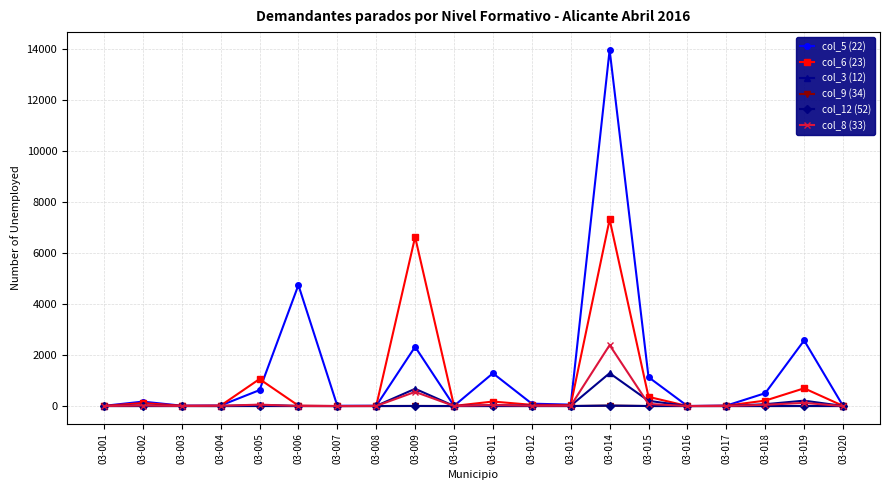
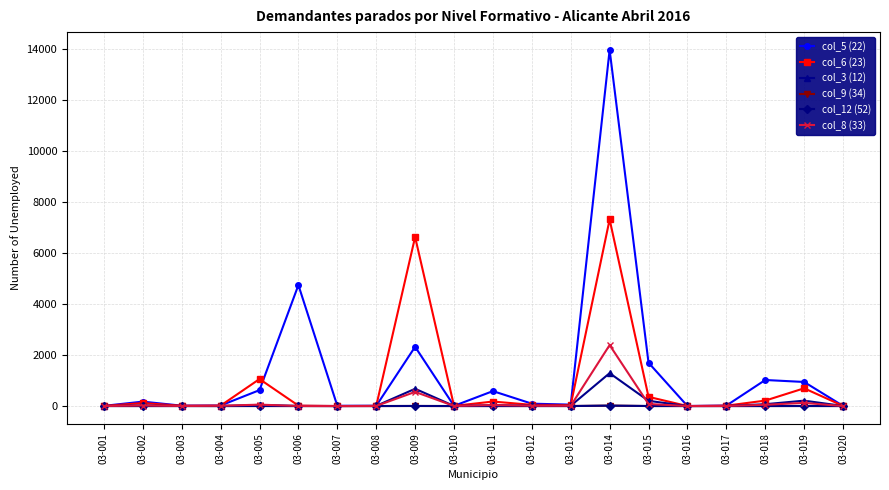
col_5 (22), 03-011: 1300 -> 600
col_5 (22), 03-015: 1100 -> 1700
col_5 (22), 03-018: 500 -> 1000
col_5 (22), 03-019: 2600 -> 900
